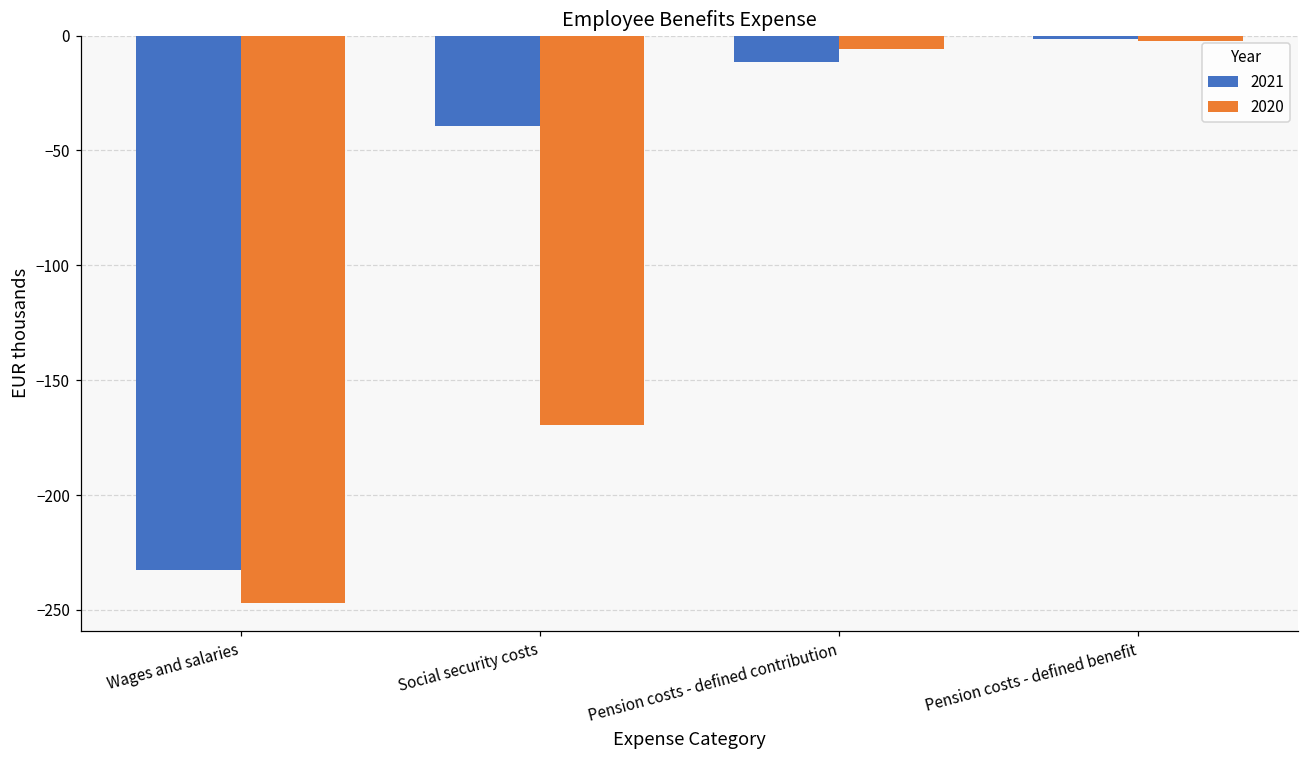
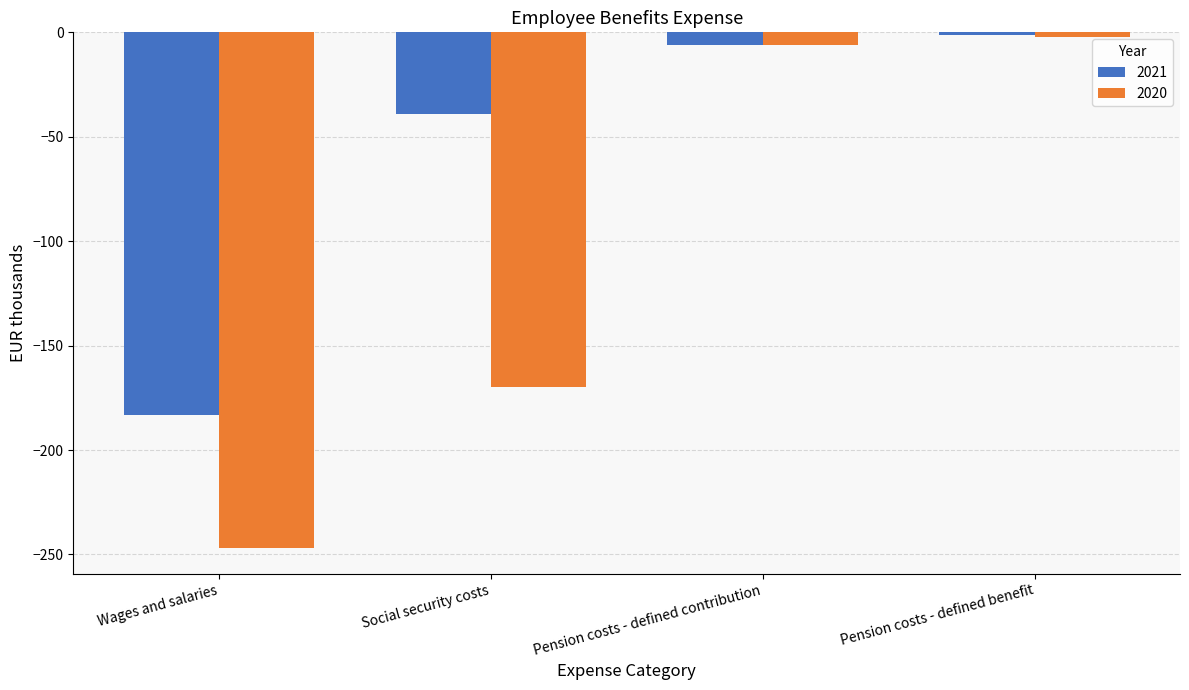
2021, Wages and salaries: -233 -> -183
2021, Pension costs - defined contribution: -11 -> -6
